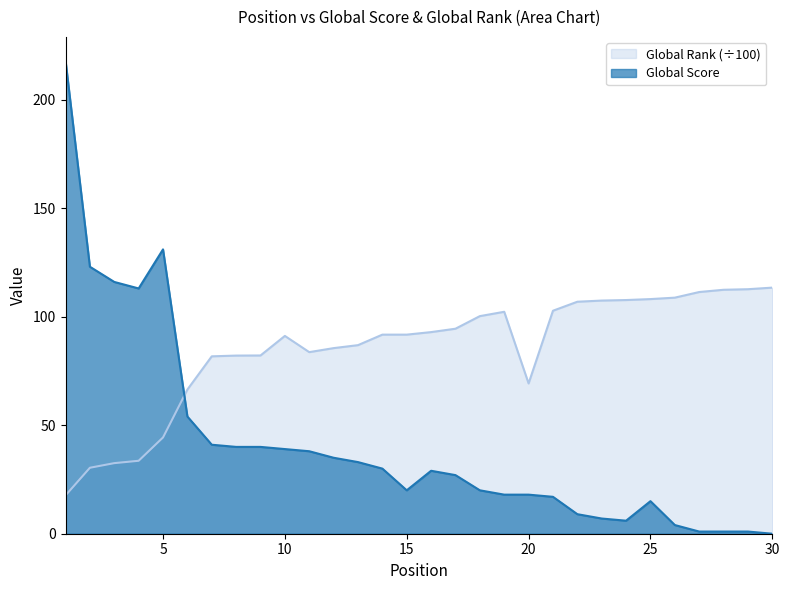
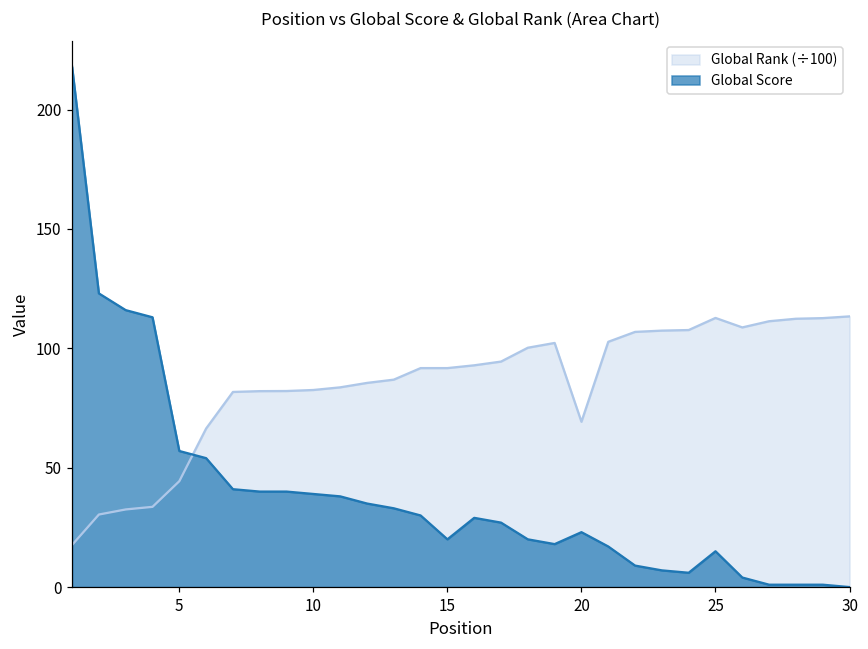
Global Score, 5: 131 -> 57
Global Rank (÷100), 10: 91 -> 83
Global Score, 20: 18 -> 23
Global Rank (÷100), 25: 108 -> 113
